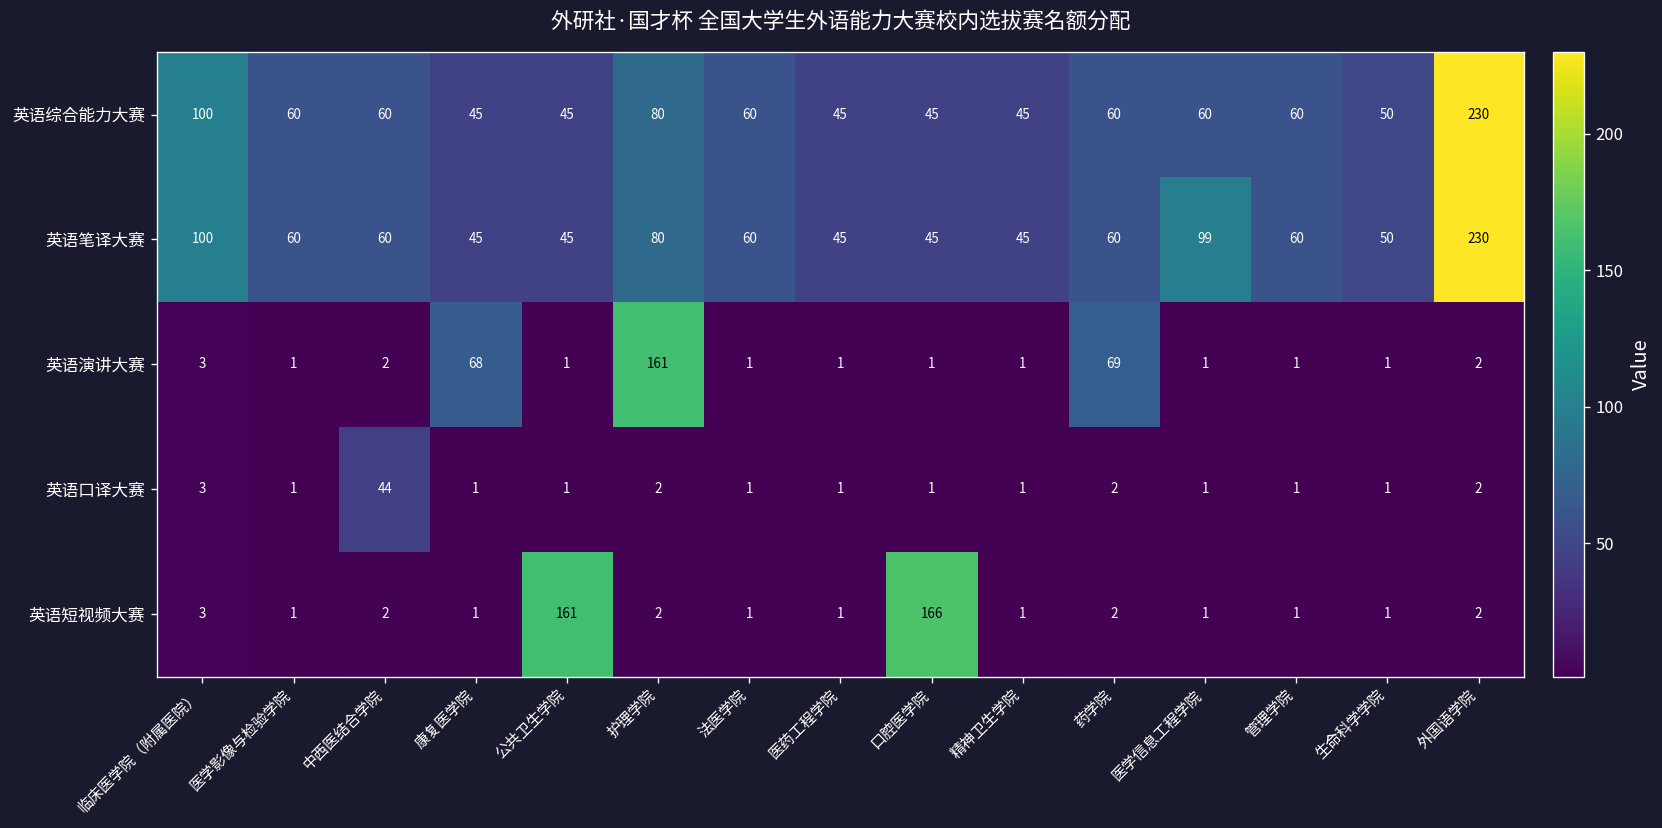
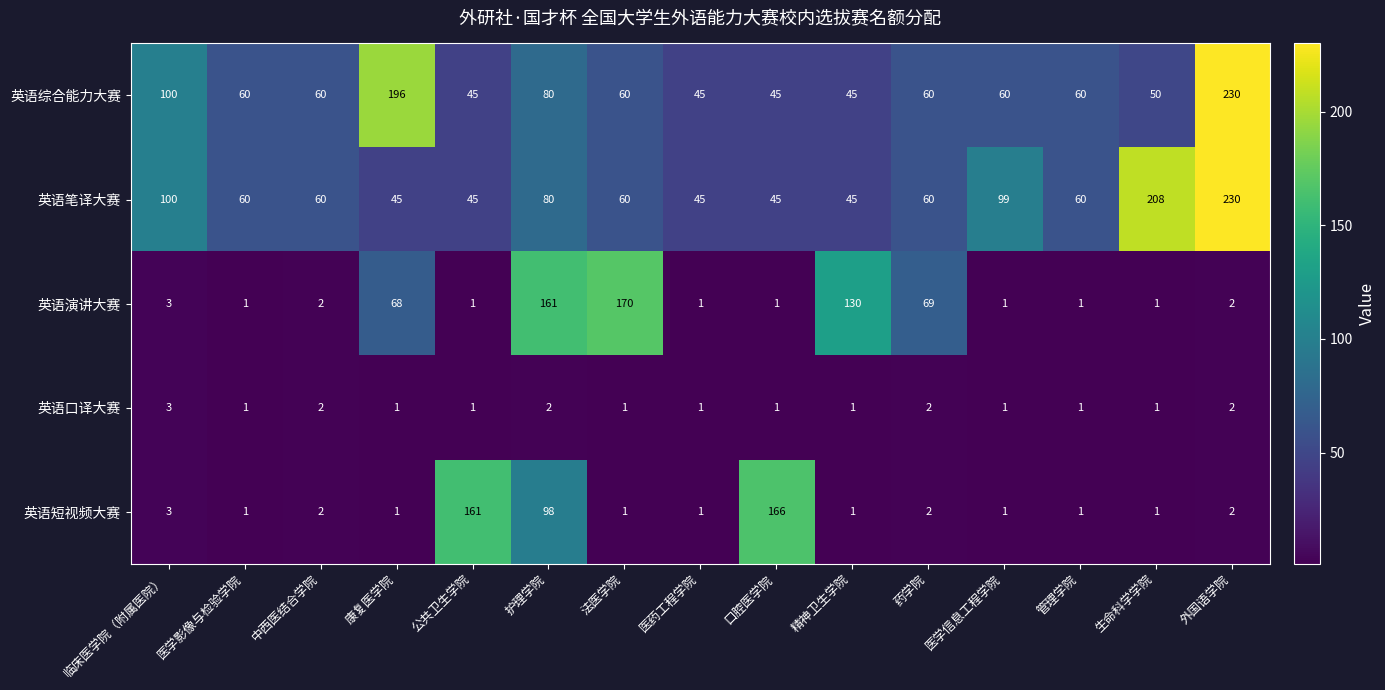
英语综合能力大赛, 康复医学院: 45 -> 196
英语笔译大赛, 生命科学学院: 50 -> 208
英语演讲大赛, 法医学院: 1 -> 170
英语演讲大赛, 精神卫生学院: 1 -> 130
英语口译大赛, 中西医结合学院: 44 -> 2
英语短视频大赛, 护理学院: 2 -> 98
